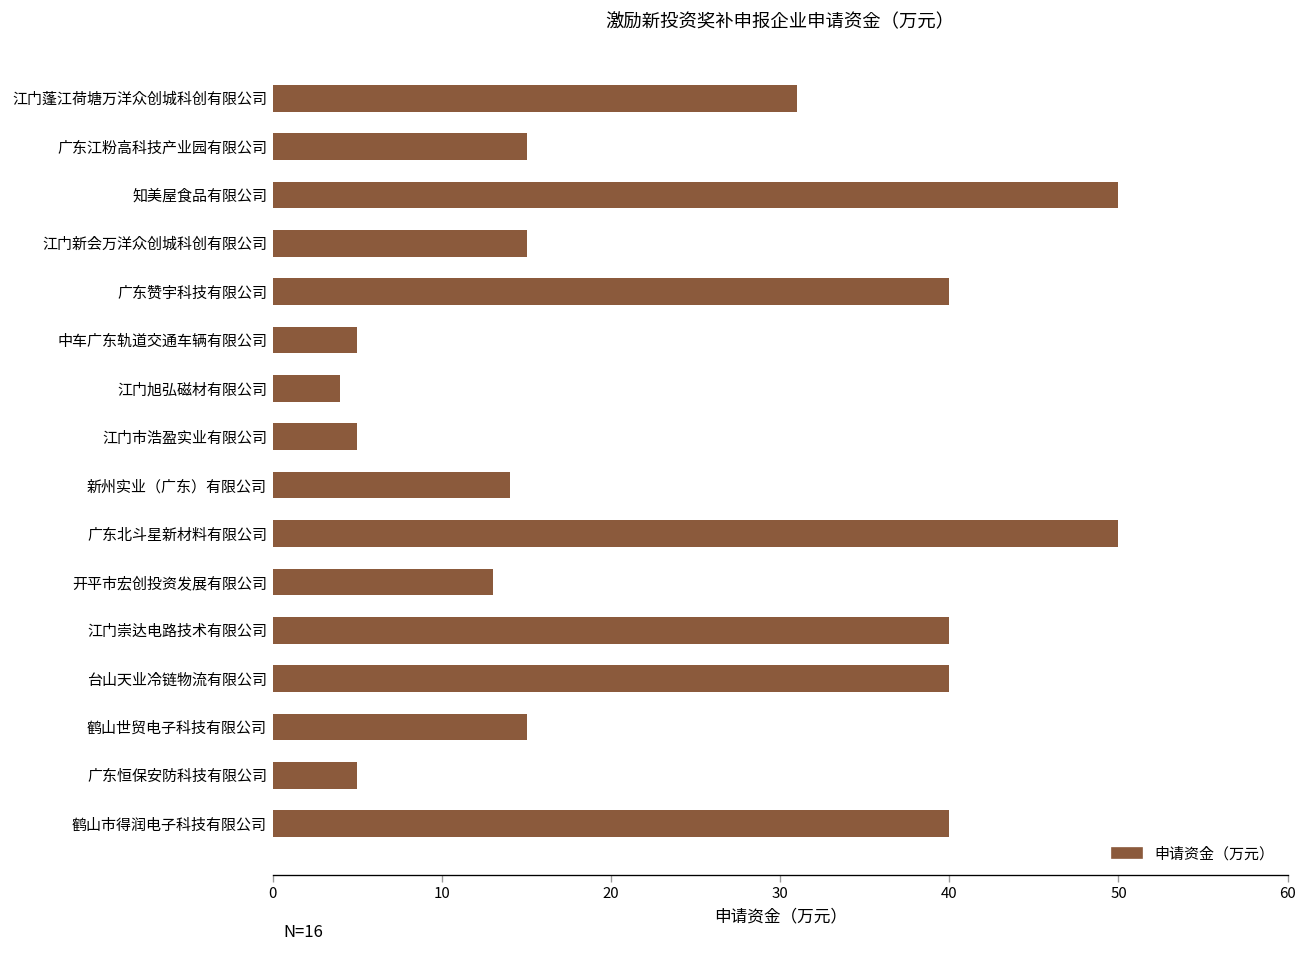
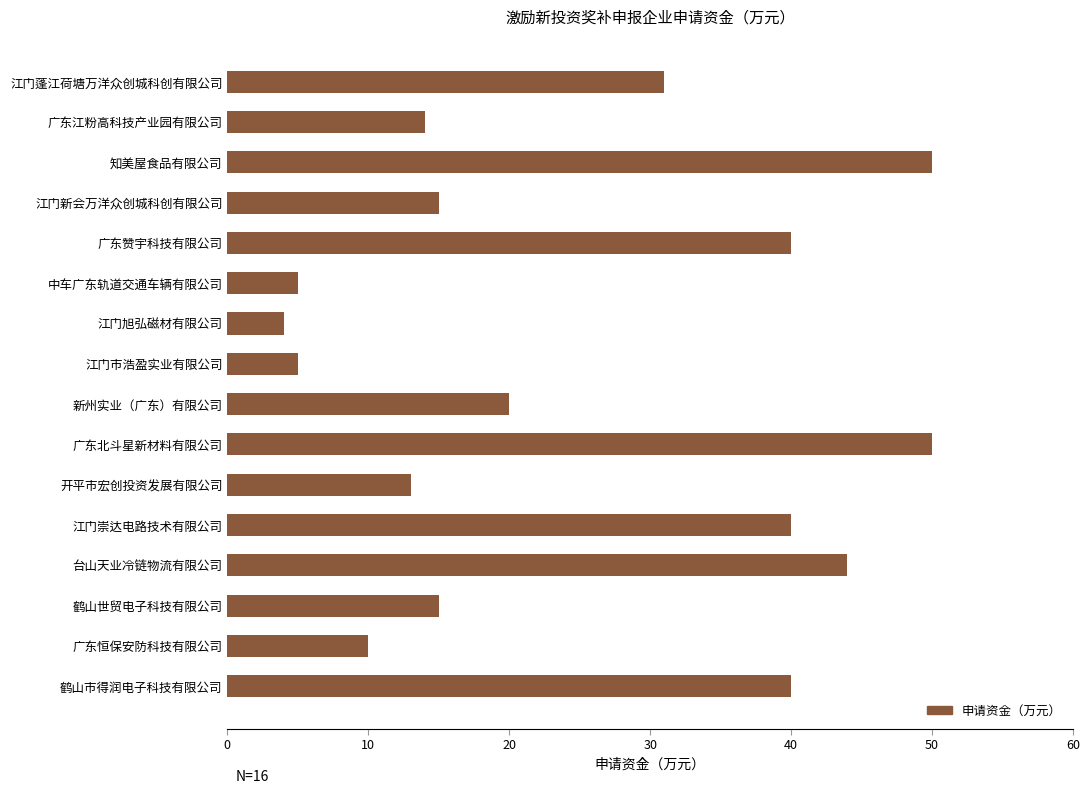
广东江粉高科技产业园有限公司: 15 -> 14
新州实业（广东）有限公司: 14 -> 20
台山天业冷链物流有限公司: 40 -> 44
广东恒保安防科技有限公司: 5 -> 10
